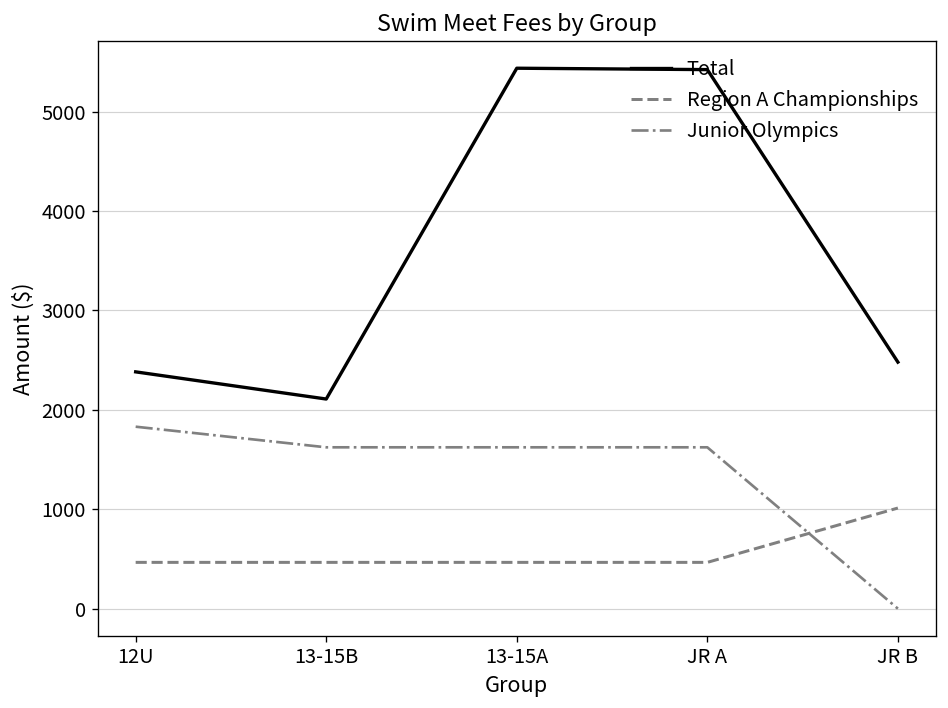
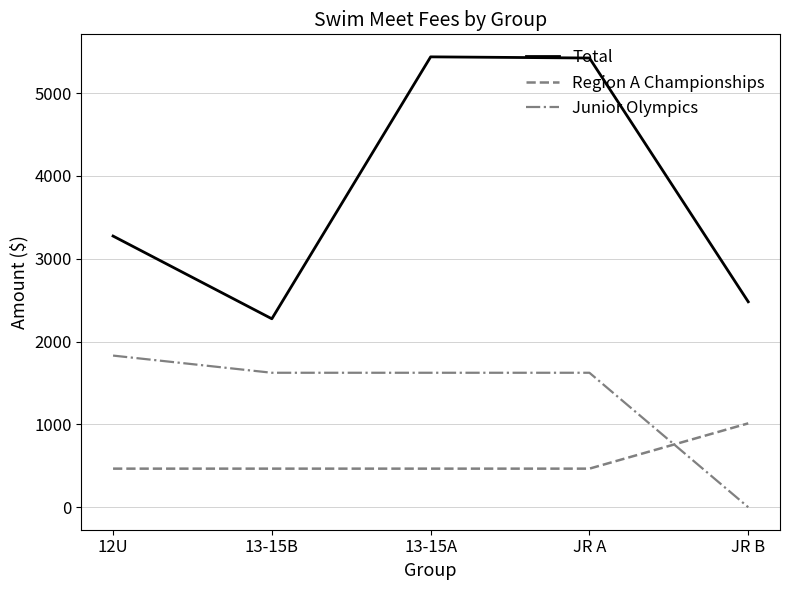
Total, 12U: 2400 -> 3300
Total, 13-15B: 2100 -> 2300
